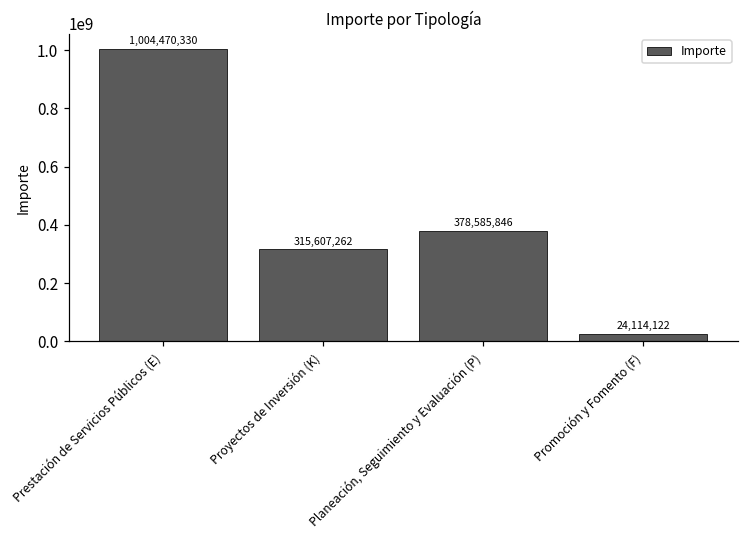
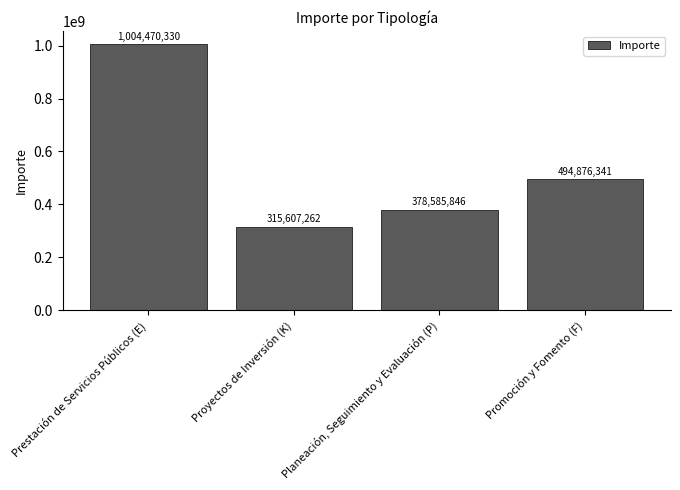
Promoción y Fomento (F): 24,114,122 -> 494,876,341
